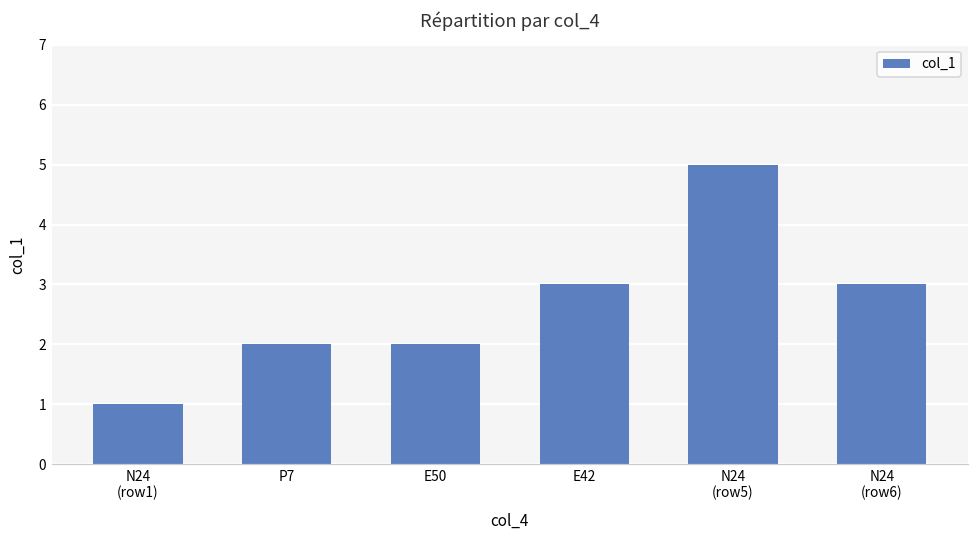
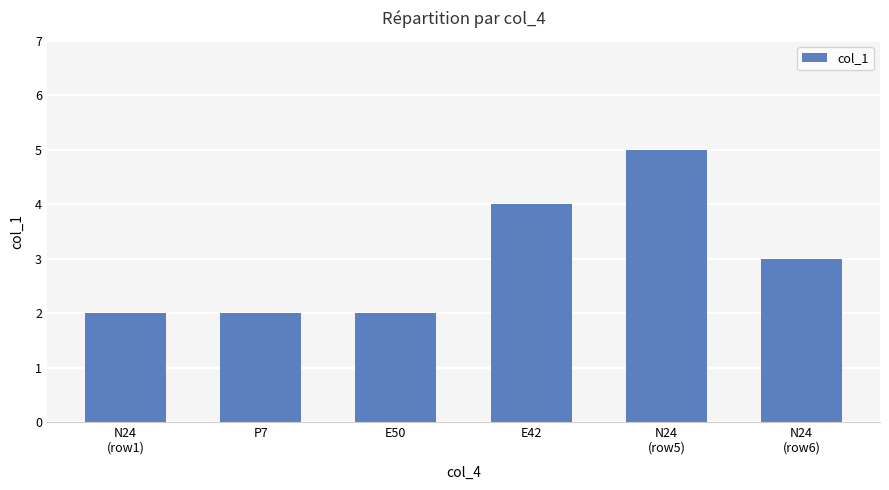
N24 (row1): 1 -> 2
E42: 3 -> 4
